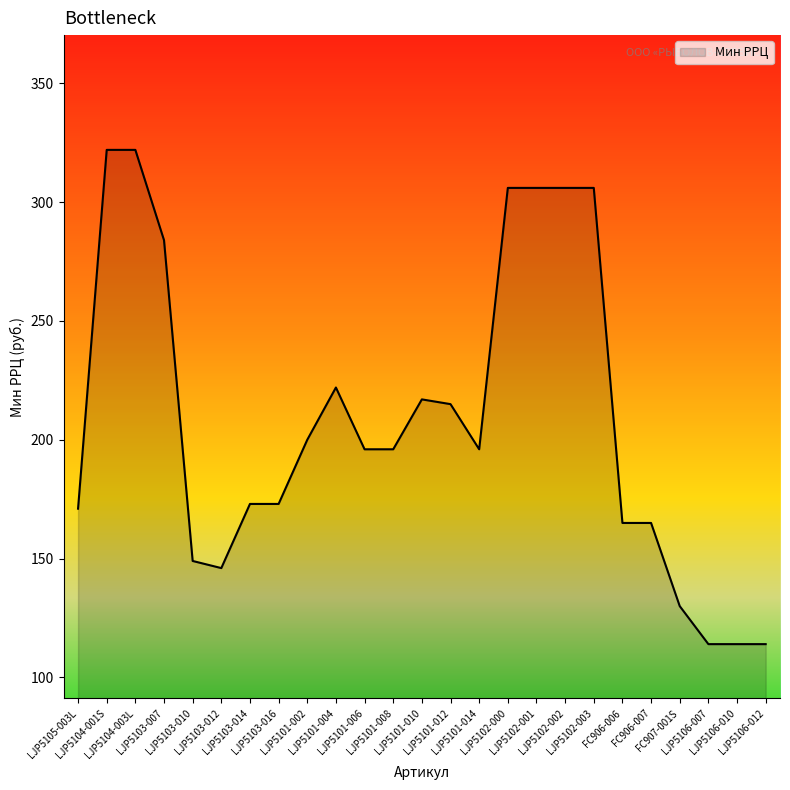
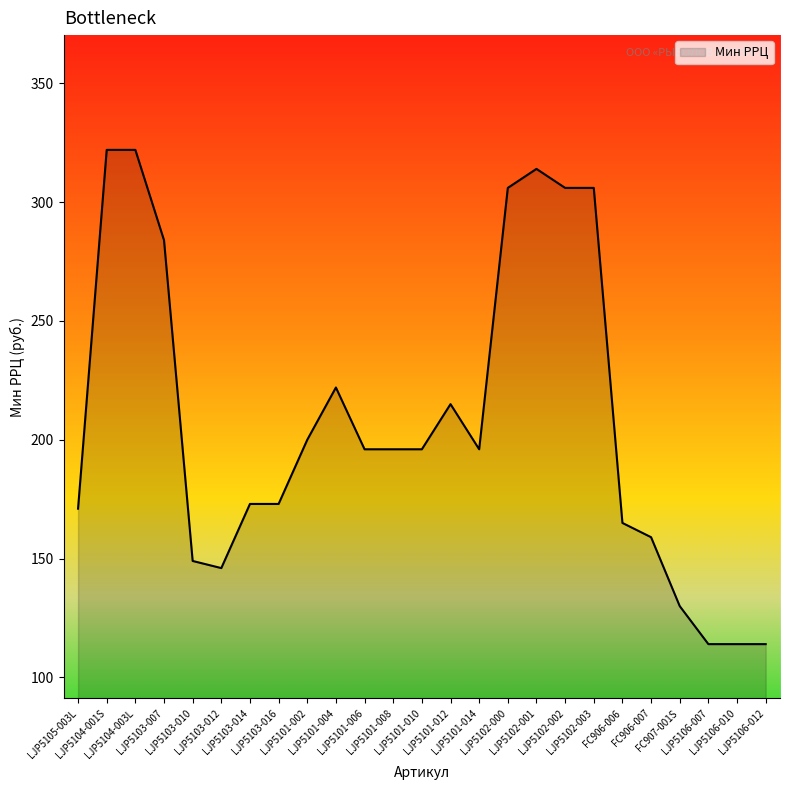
LJP5101-010: 217 -> 196
LJP5102-001: 306 -> 314
FC906-007: 165 -> 159
